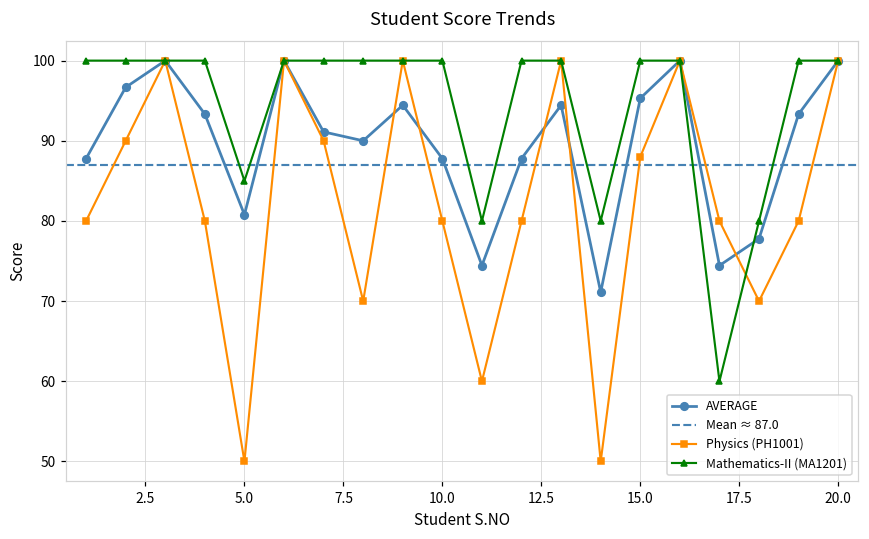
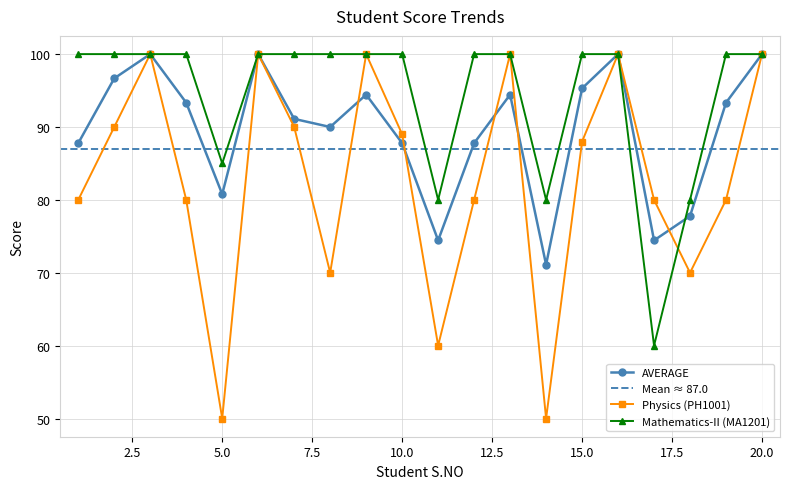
Physics (PH1001), 10.0: 80 -> 89
